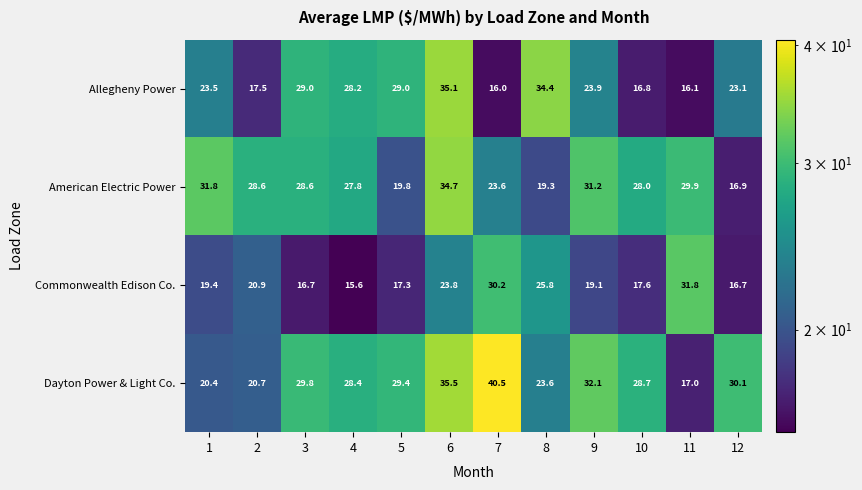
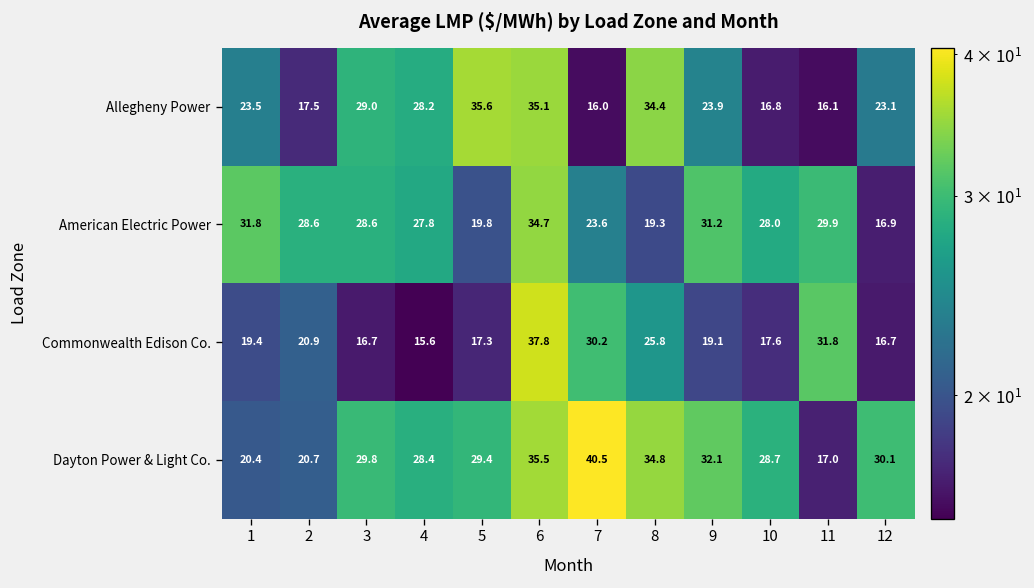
Allegheny Power, 5: 29.0 -> 35.6
Commonwealth Edison Co., 6: 23.8 -> 37.8
Dayton Power & Light Co., 8: 23.6 -> 34.8
